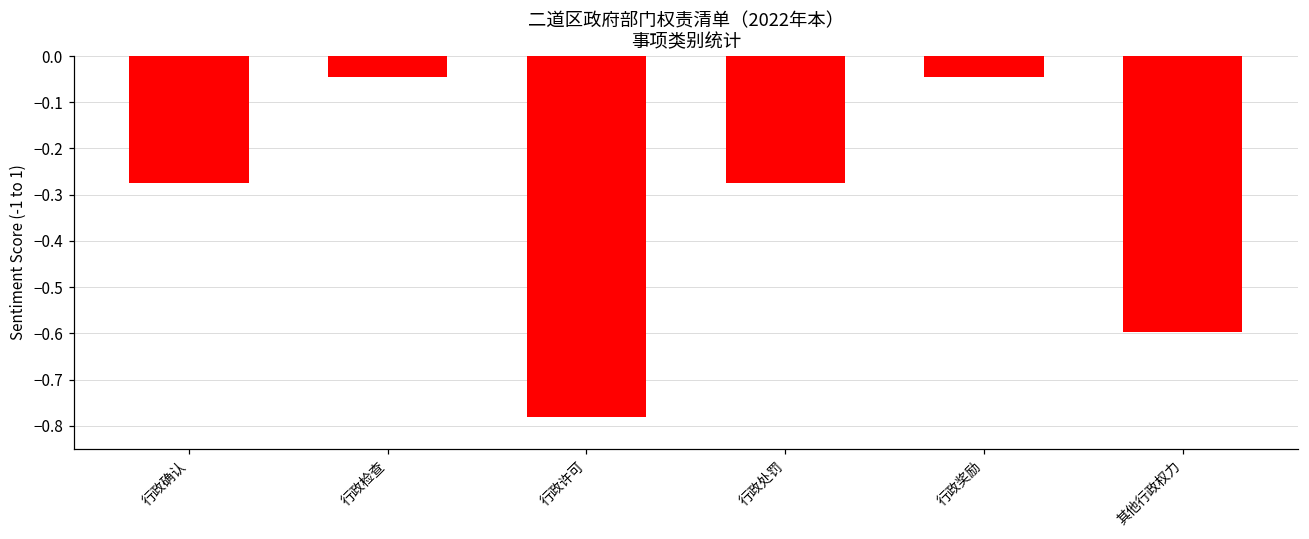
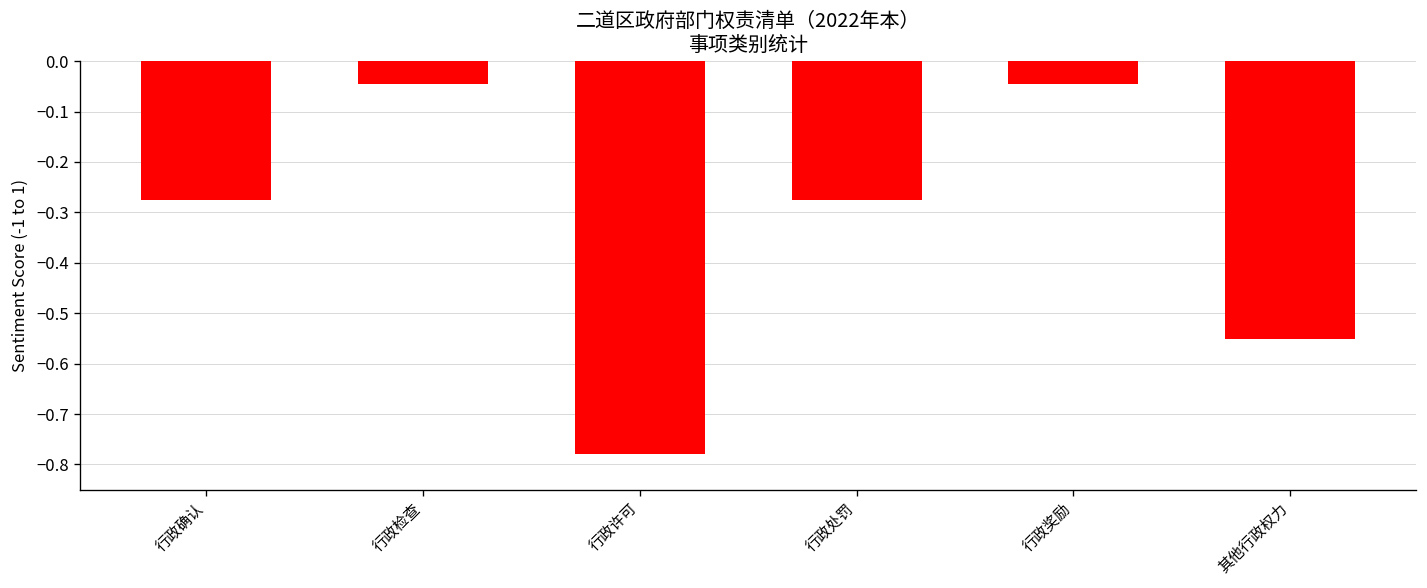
其他行政权力: -0.60 -> -0.55
